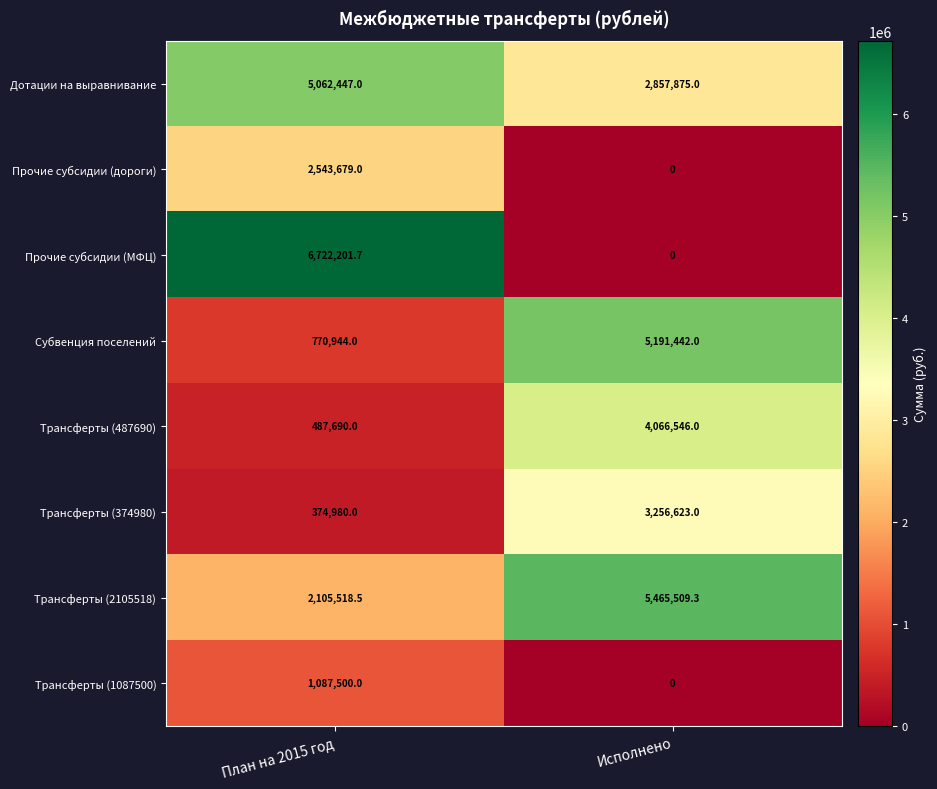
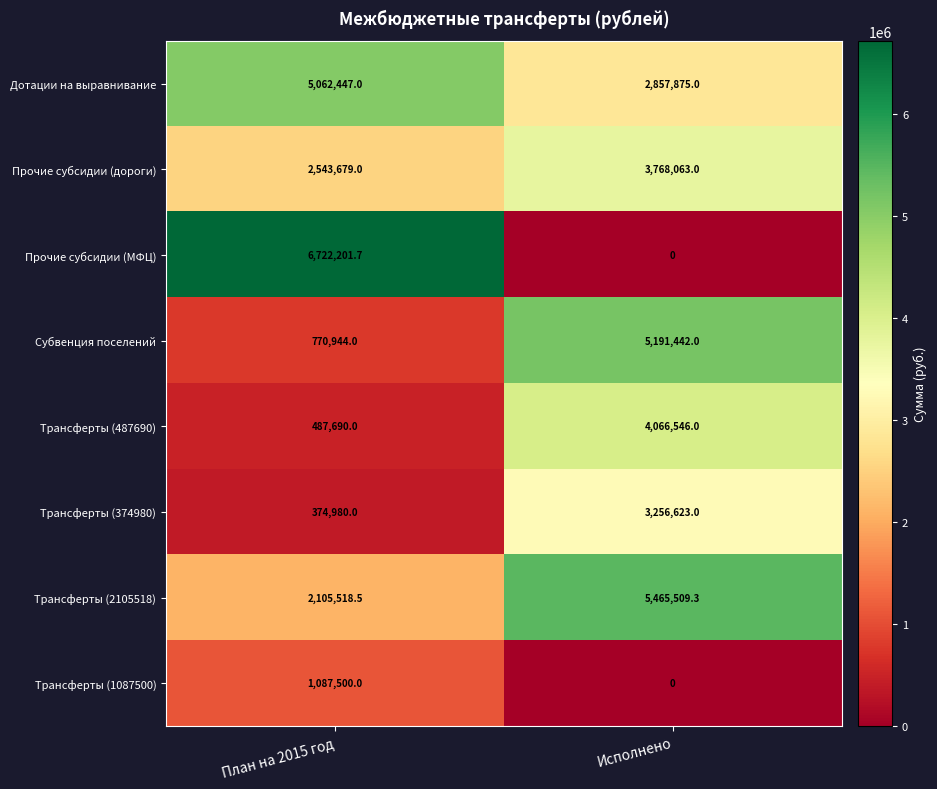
Прочие субсидии (дороги), Исполнено: 0 -> 3,768,063.0
